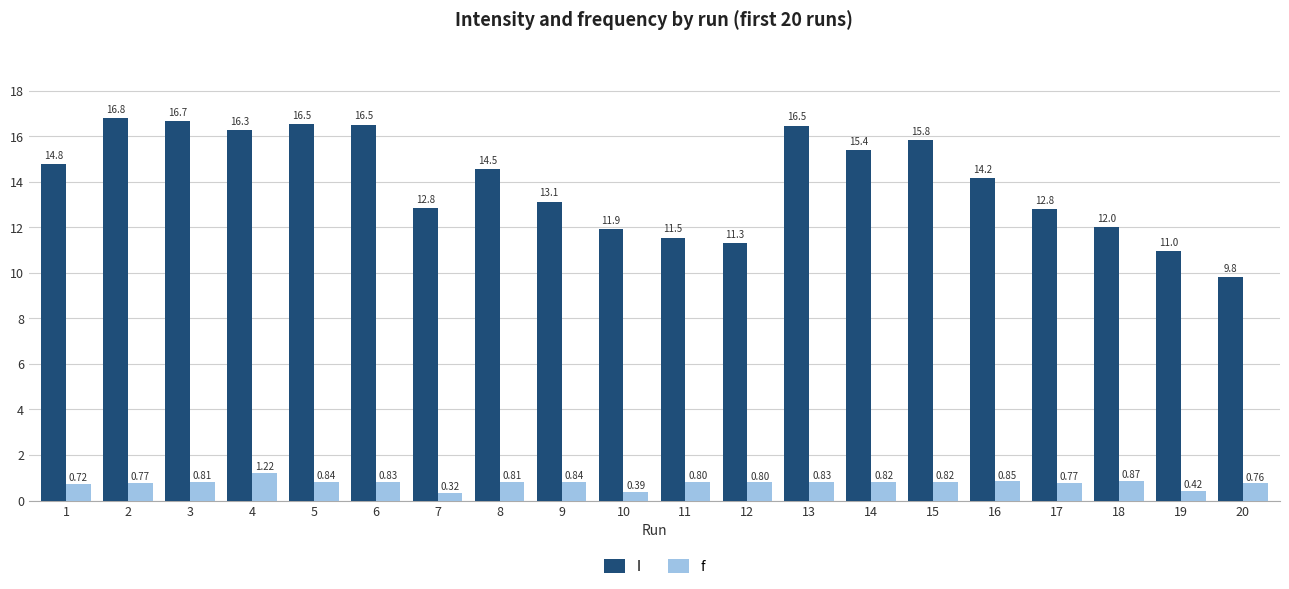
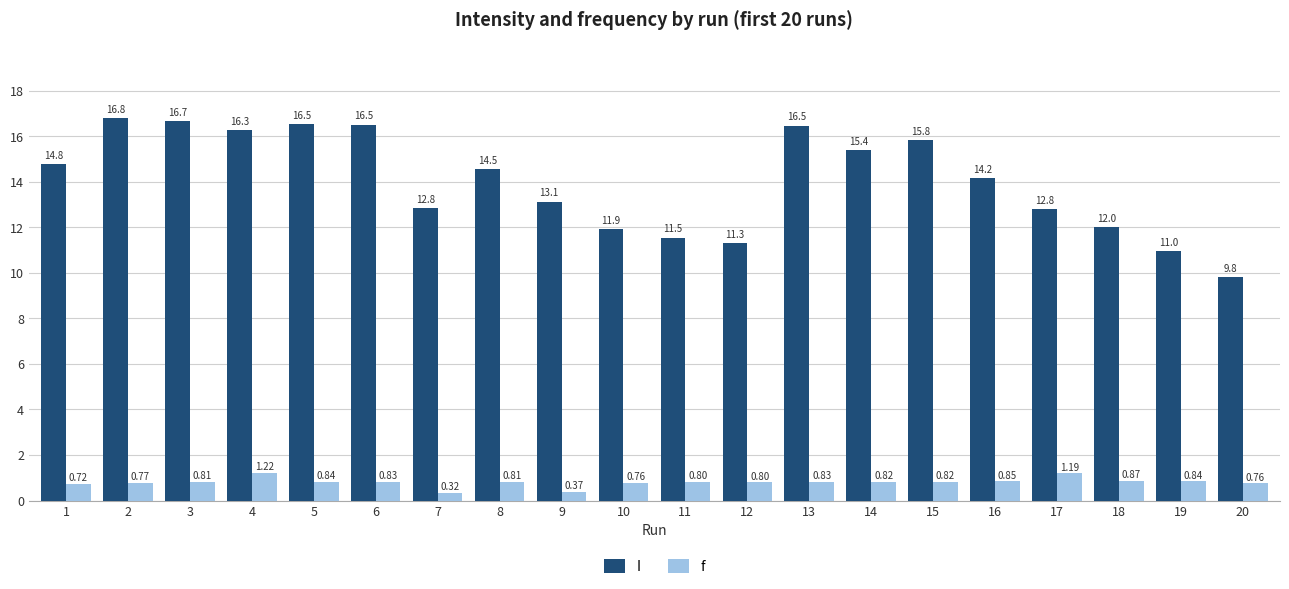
f, 9: 0.84 -> 0.37
f, 10: 0.39 -> 0.76
f, 17: 0.77 -> 1.19
f, 19: 0.42 -> 0.84
